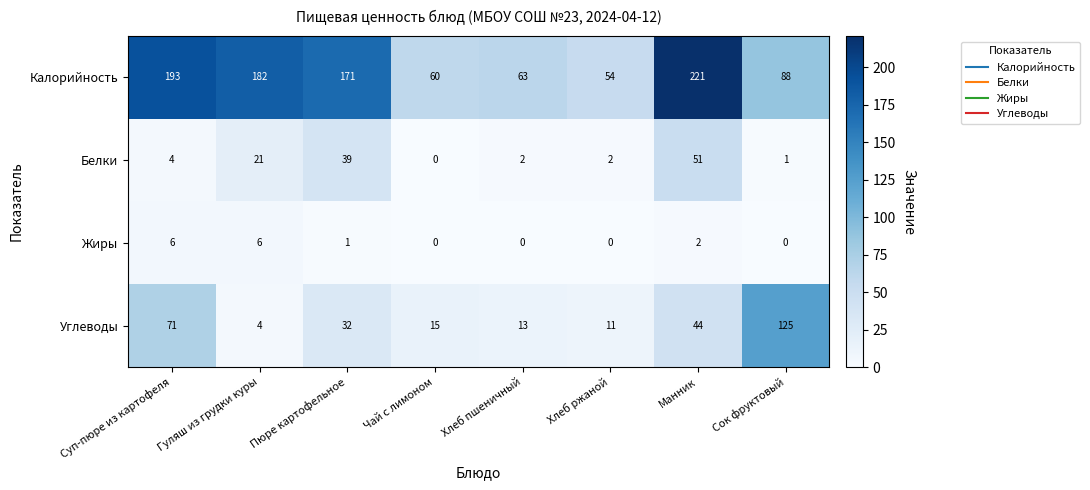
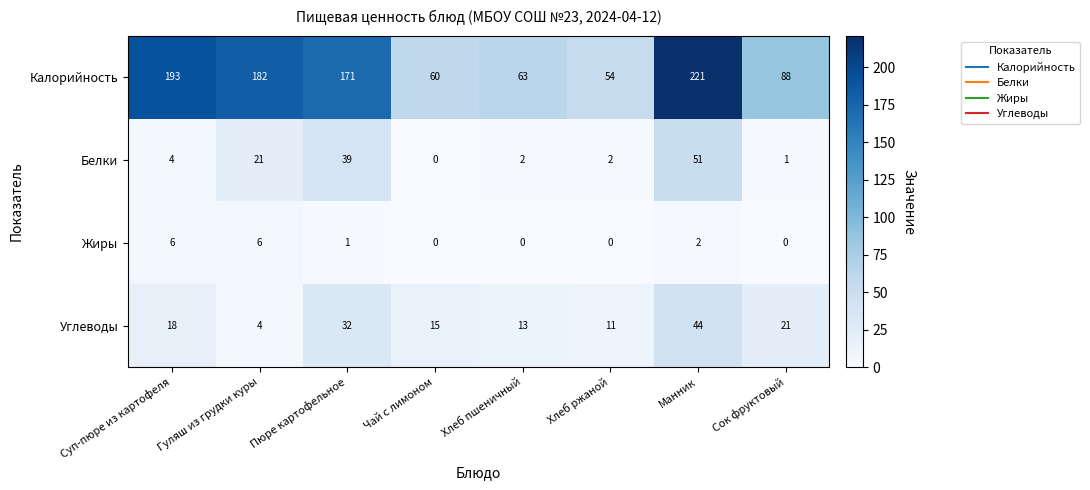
Углеводы, Суп-пюре из картофеля: 71 -> 18
Углеводы, Сок фруктовый: 125 -> 21
